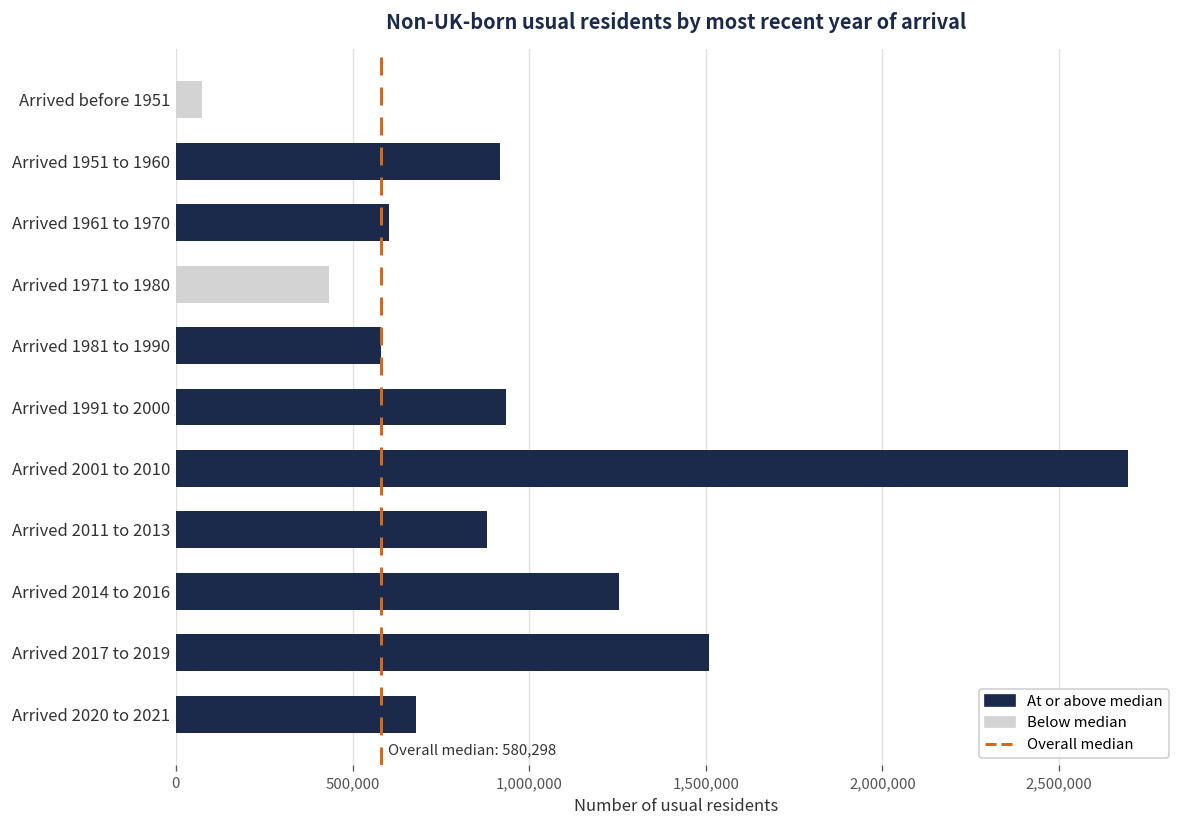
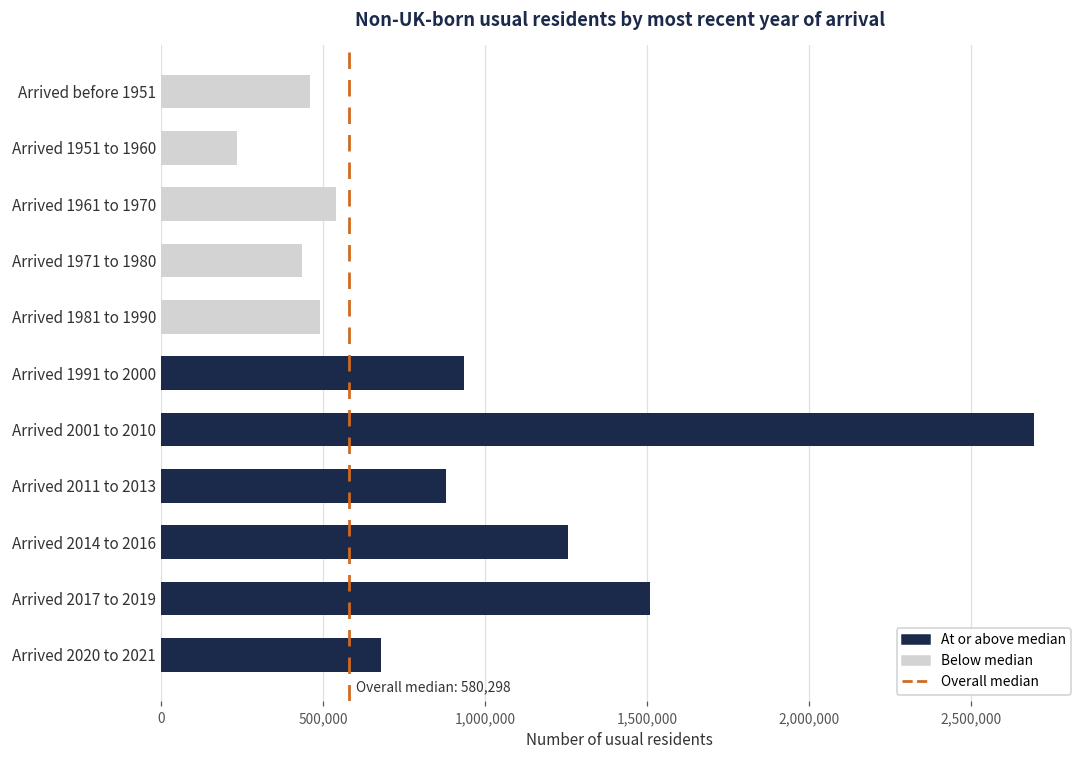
Arrived before 1951: 70,000 -> 460,000
Arrived 1951 to 1960: 920,000 -> 230,000
Arrived 1961 to 1970: 600,000 -> 540,000
Arrived 1981 to 1990: 580,000 -> 490,000
